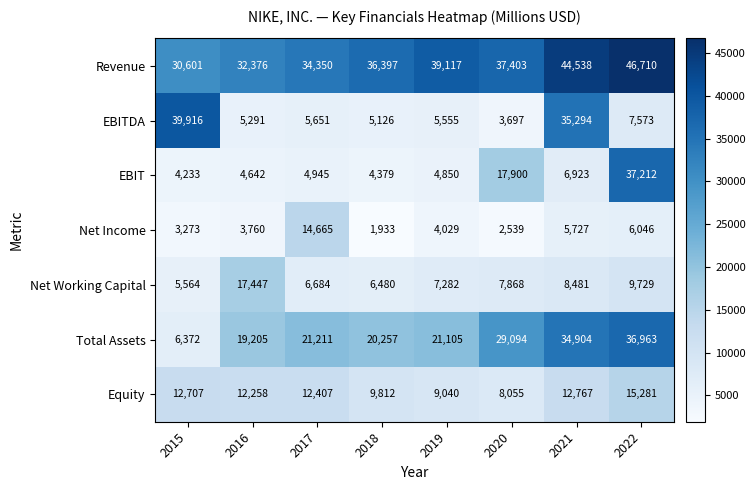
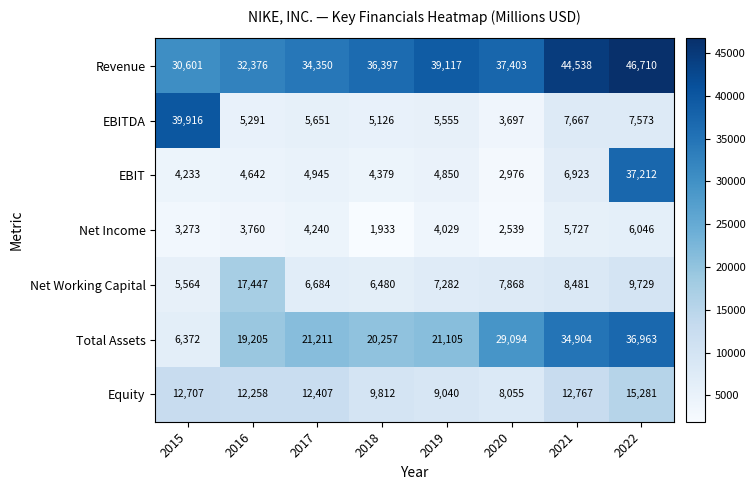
EBITDA, 2021: 35,294 -> 7,667
EBIT, 2020: 17,900 -> 2,976
Net Income, 2017: 14,665 -> 4,240
